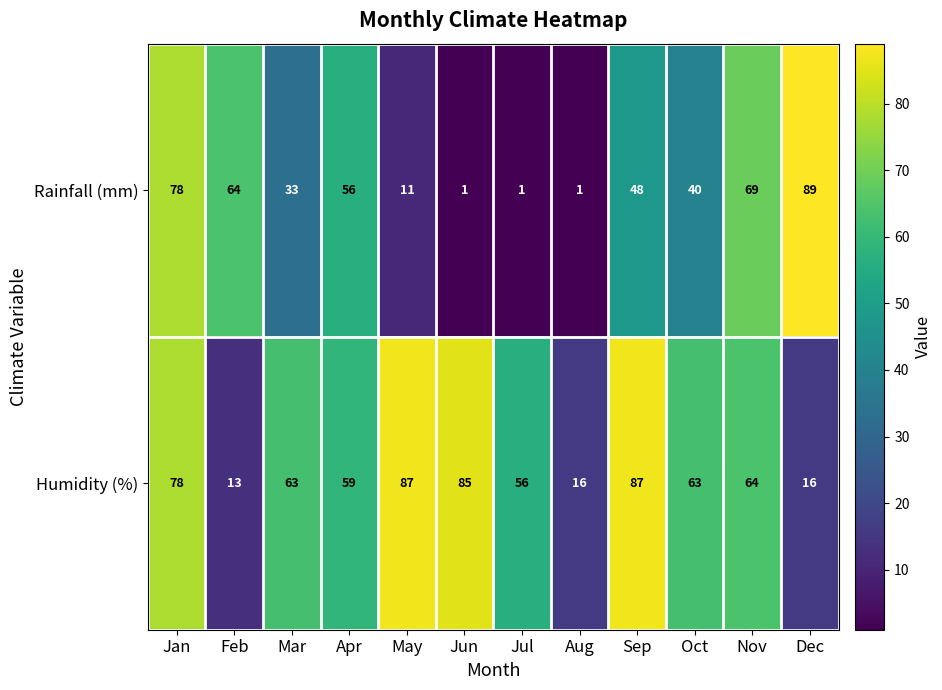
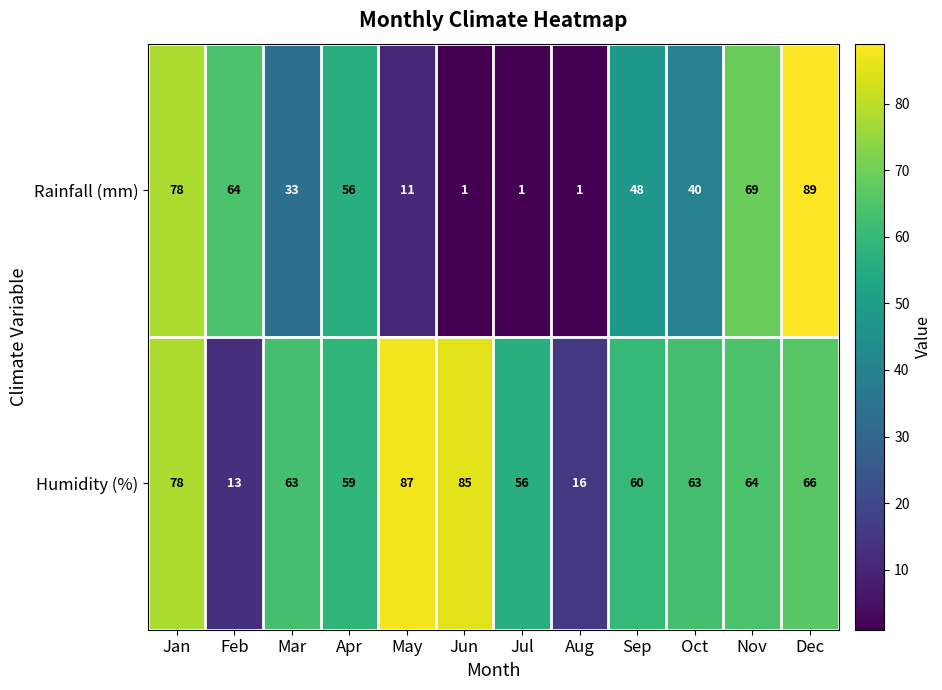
Humidity (%), Sep: 87 -> 60
Humidity (%), Dec: 16 -> 66
